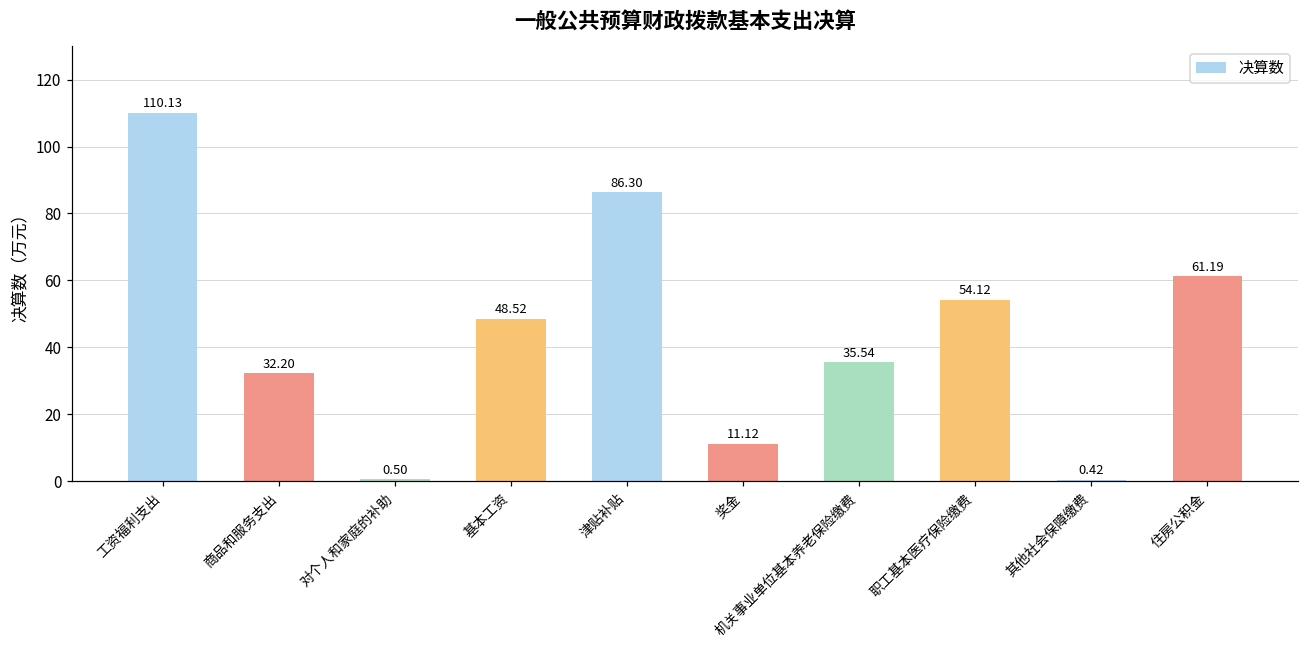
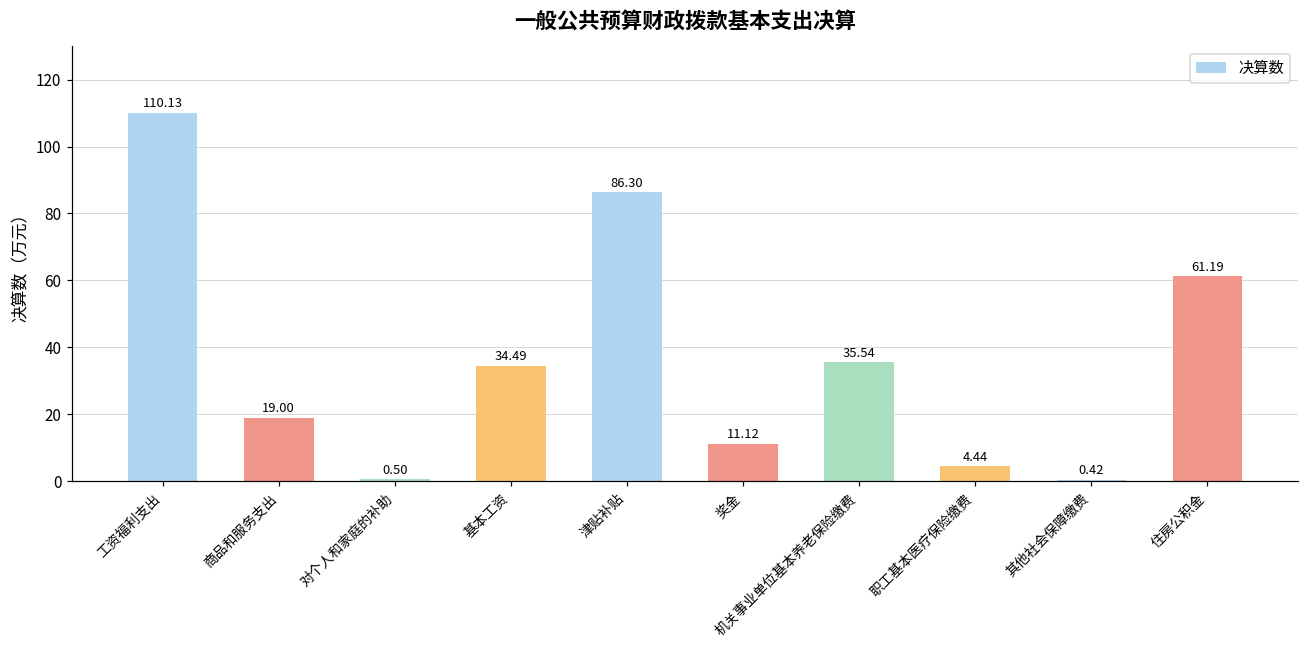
商品和服务支出: 32.20 -> 19.00
基本工资: 48.52 -> 34.49
职工基本医疗保险缴费: 54.12 -> 4.44
